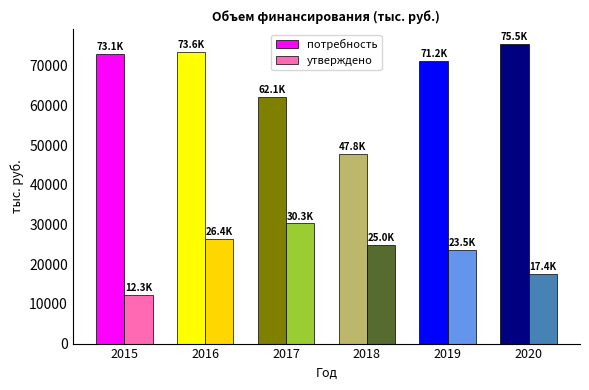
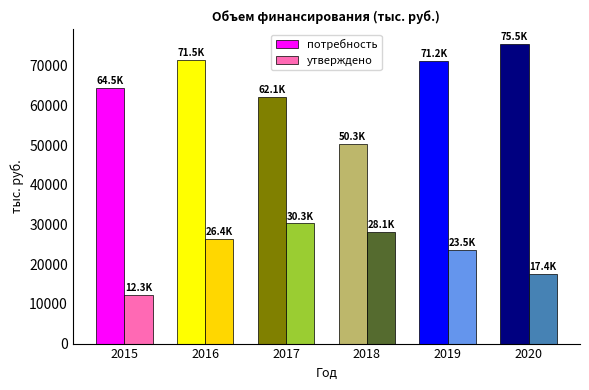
потребность, 2015: 73.1K -> 64.5K
потребность, 2016: 73.6K -> 71.5K
потребность, 2018: 47.8K -> 50.3K
утверждено, 2018: 25.0K -> 28.1K
